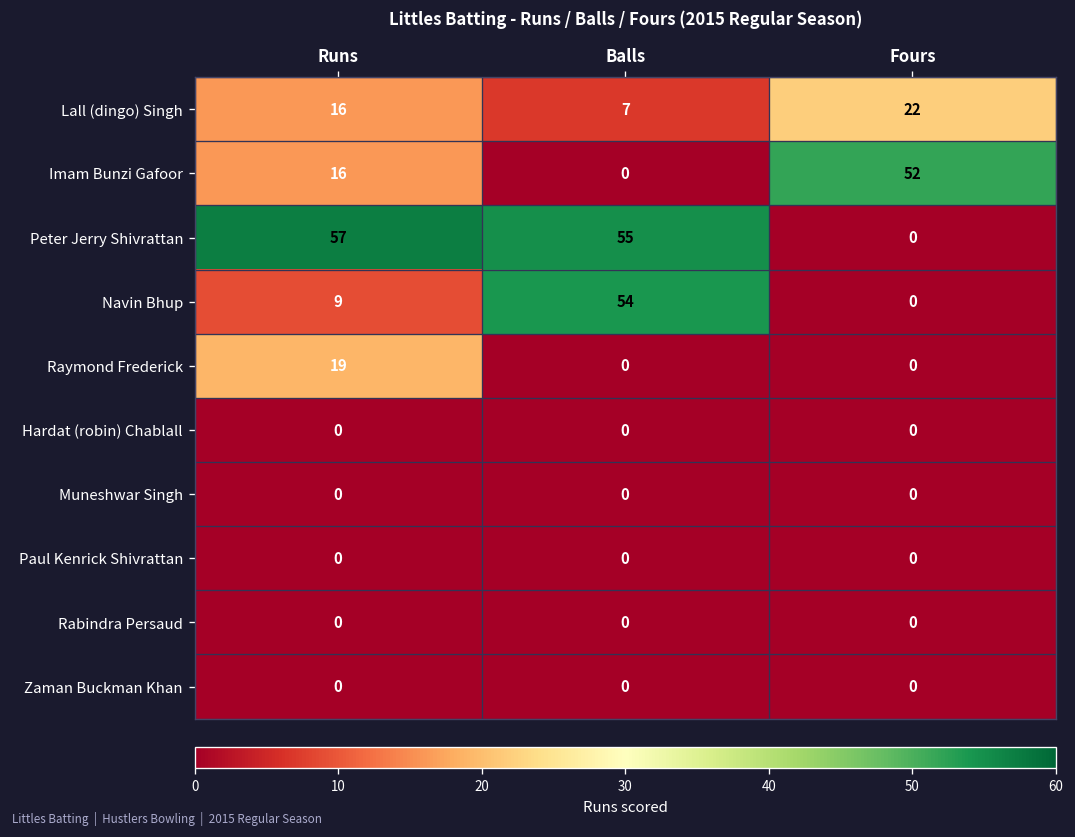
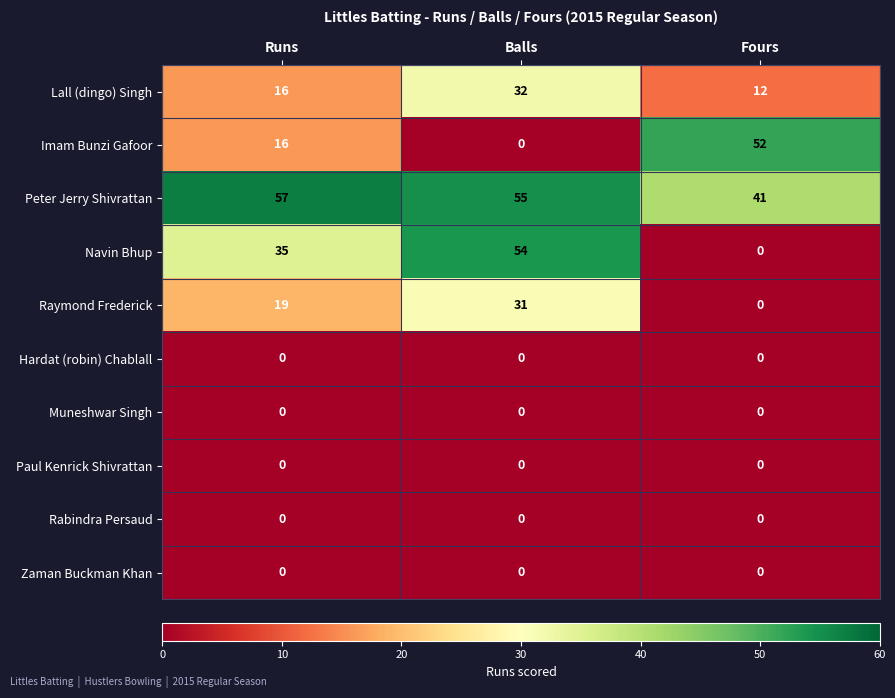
Lall (dingo) Singh, Balls: 7 -> 32
Lall (dingo) Singh, Fours: 22 -> 12
Peter Jerry Shivrattan, Fours: 0 -> 41
Navin Bhup, Runs: 9 -> 35
Raymond Frederick, Balls: 0 -> 31
